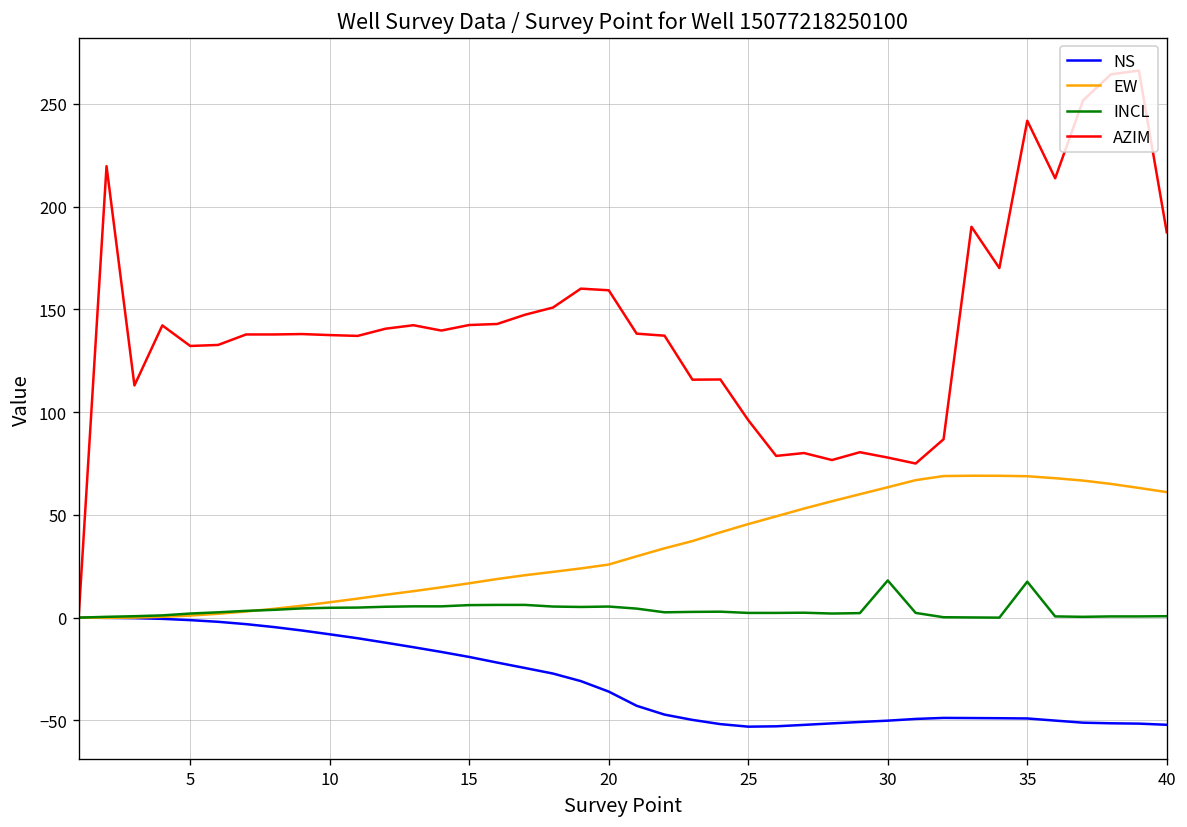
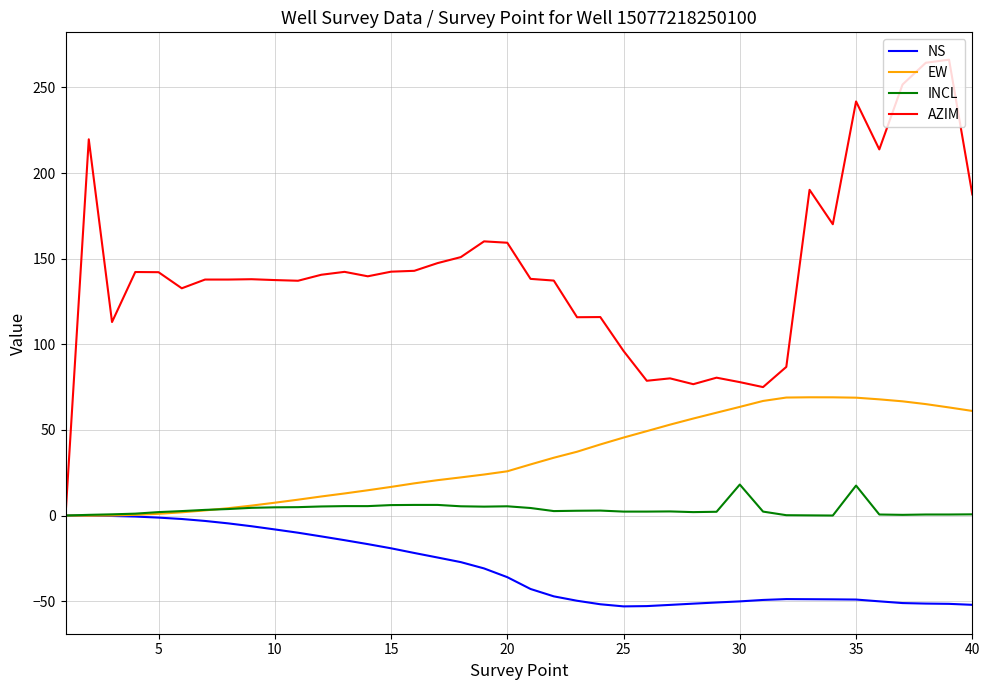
AZIM, 5: 132 -> 142
